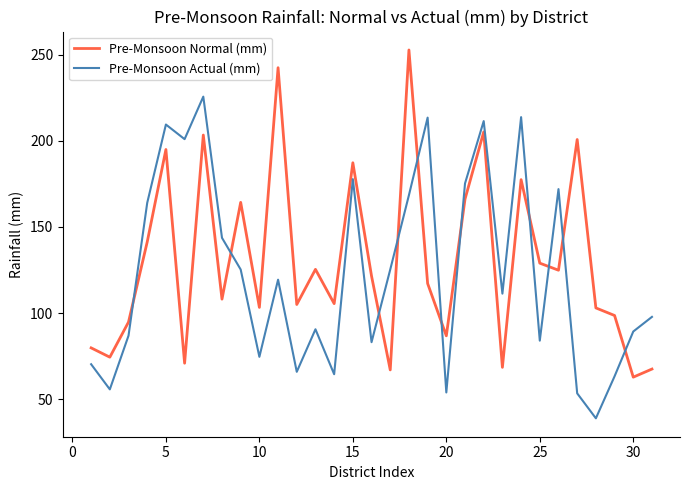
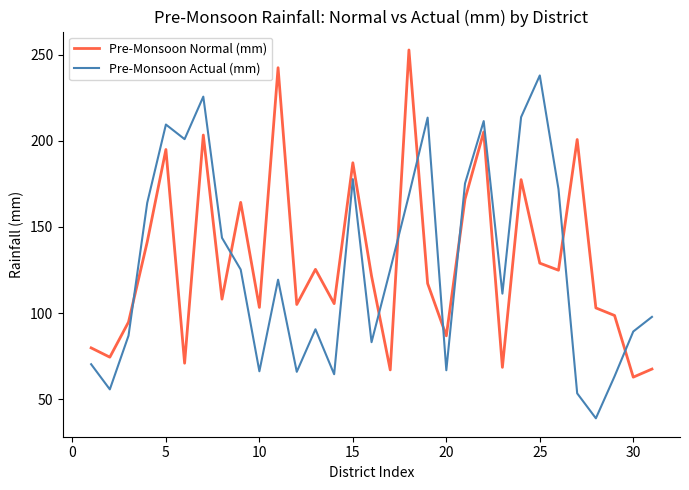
Pre-Monsoon Actual (mm), 10: 75 -> 66
Pre-Monsoon Actual (mm), 20: 54 -> 67
Pre-Monsoon Actual (mm), 25: 84 -> 238
